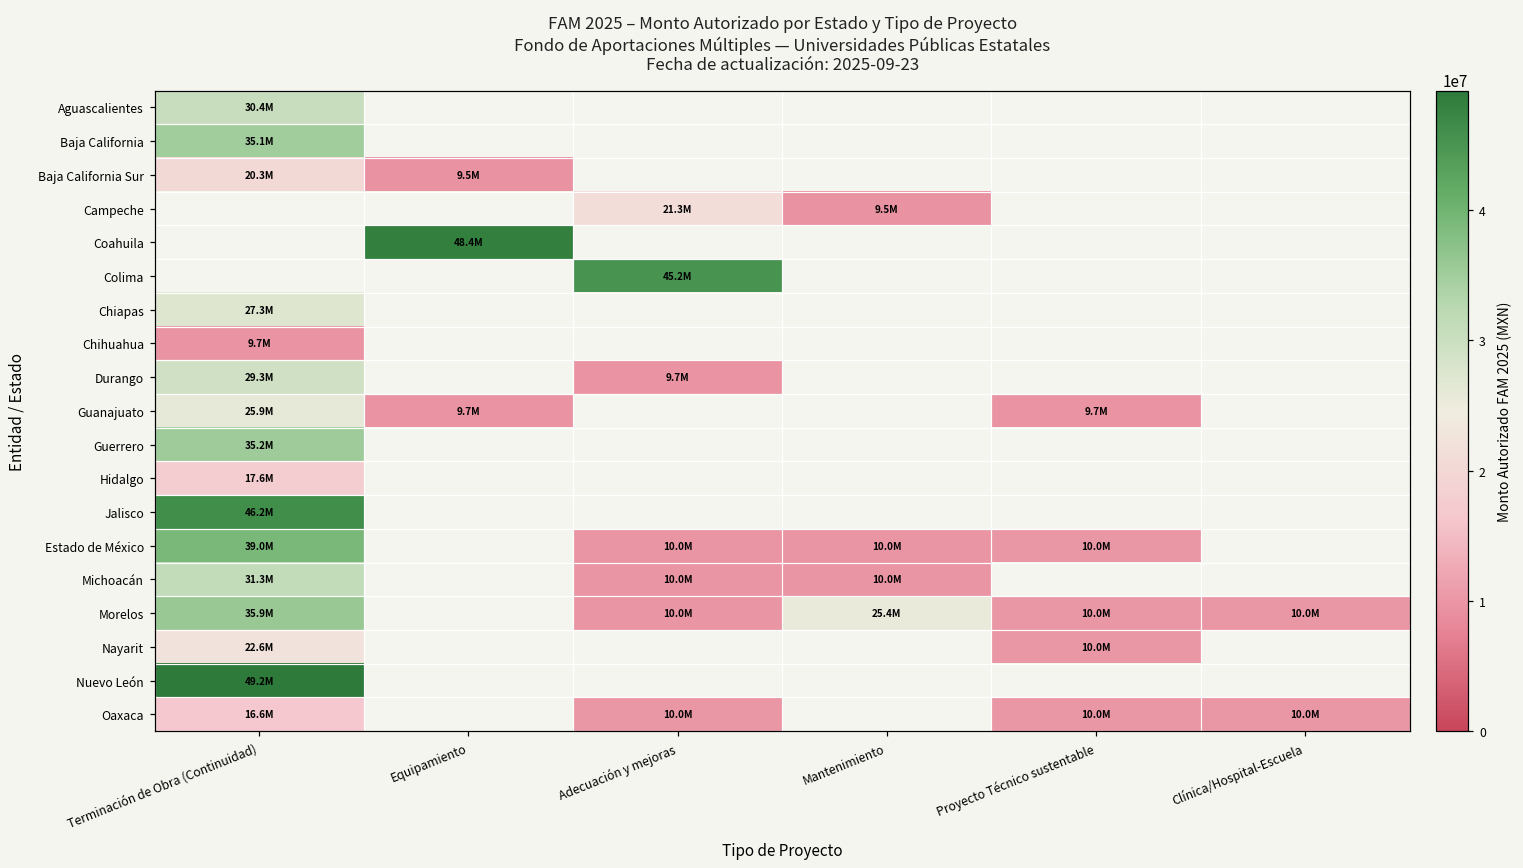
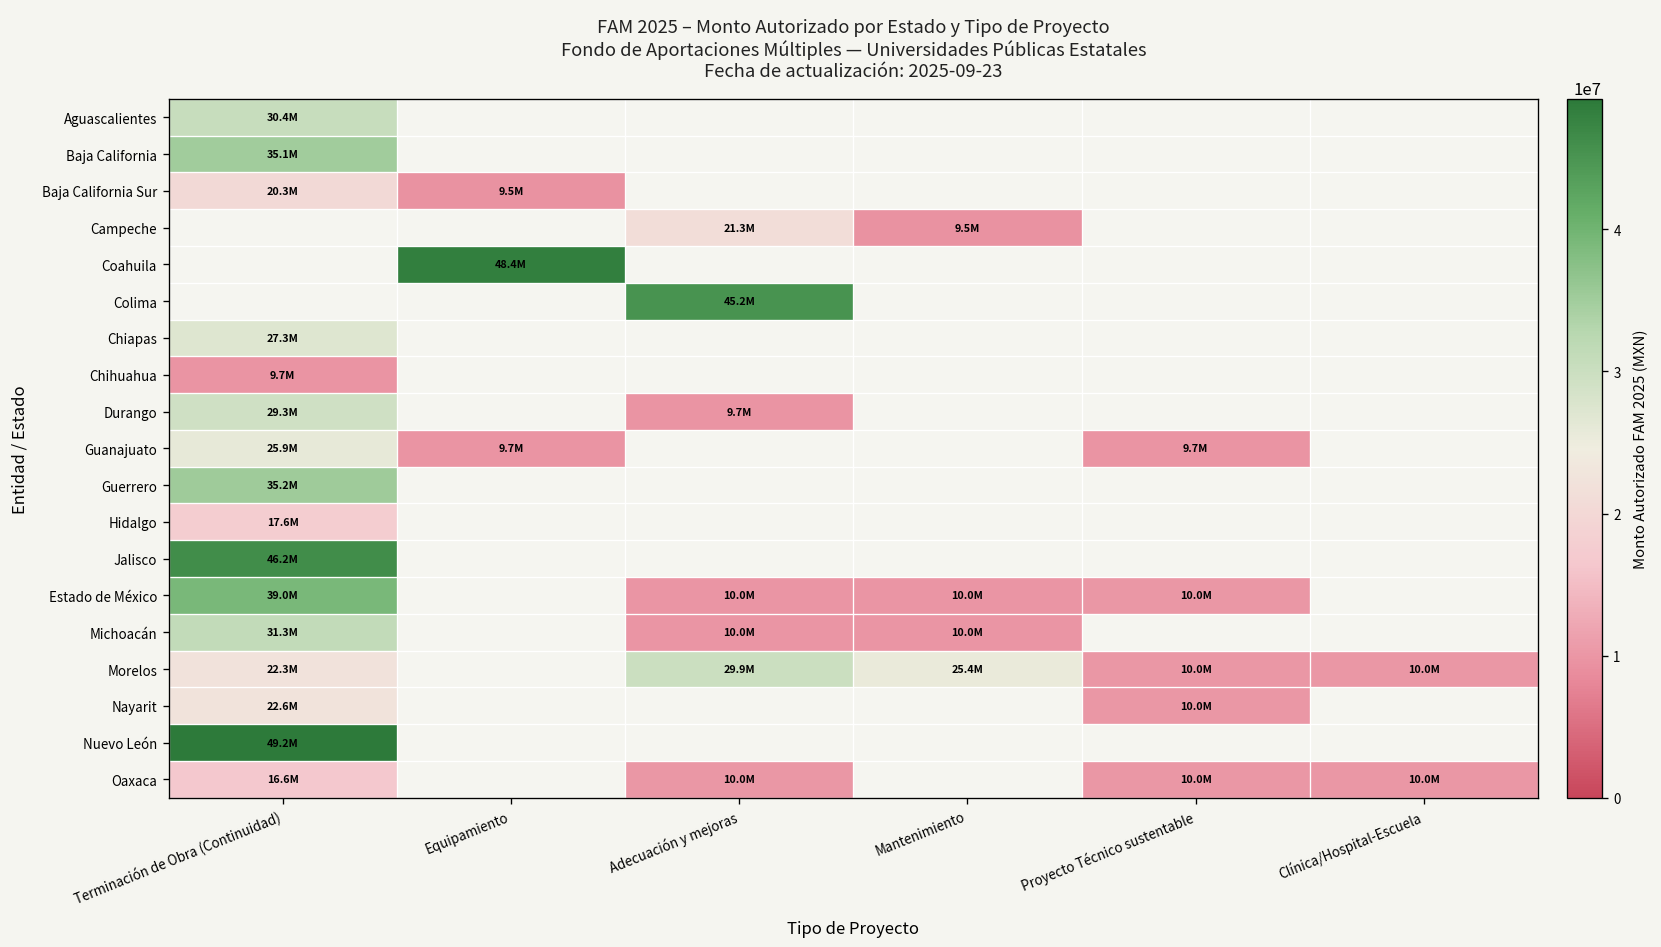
Morelos, Terminación de Obra (Continuidad): 35.9M -> 22.3M
Morelos, Adecuación y mejoras: 10.0M -> 29.9M
